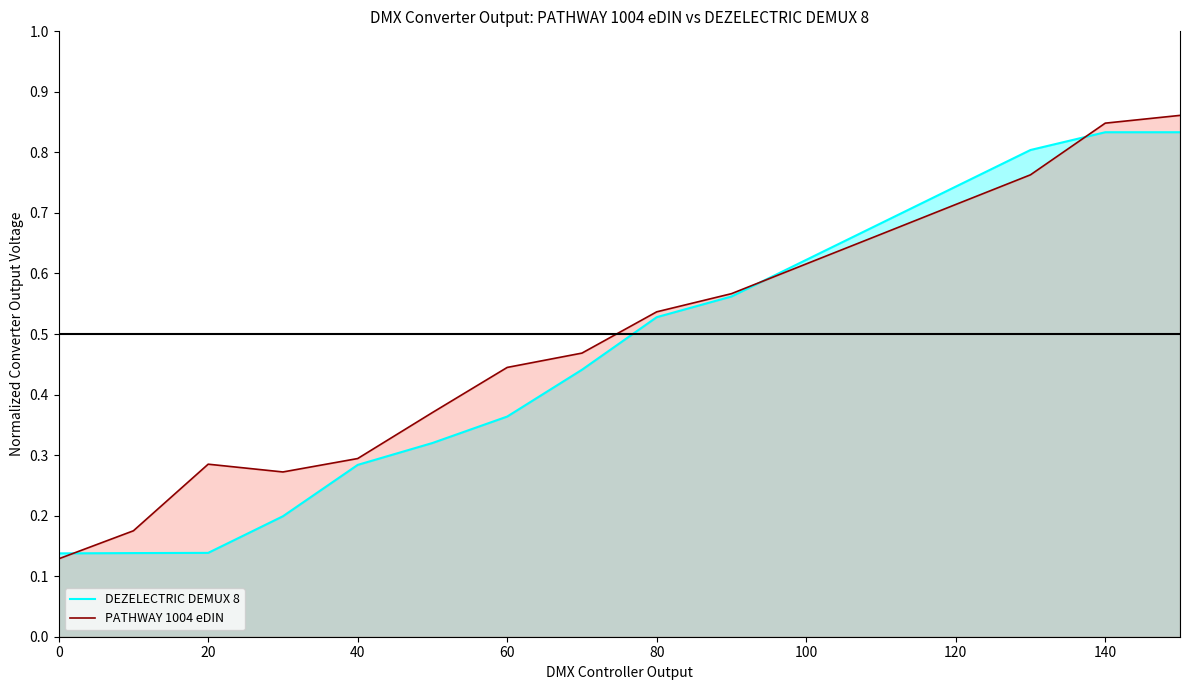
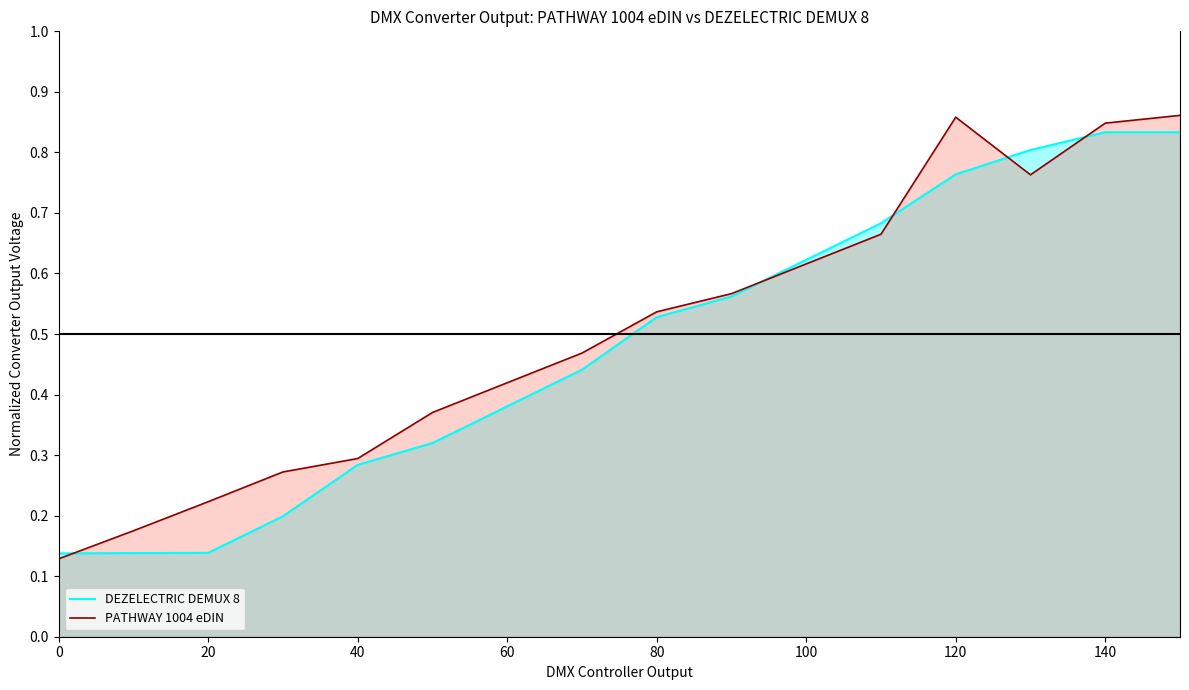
PATHWAY 1004 eDIN, 20: 0.29 -> 0.22
DEZELECTRIC DEMUX 8, 60: 0.36 -> 0.38
PATHWAY 1004 eDIN, 60: 0.44 -> 0.42
DEZELECTRIC DEMUX 8, 120: 0.74 -> 0.76
PATHWAY 1004 eDIN, 120: 0.71 -> 0.86
